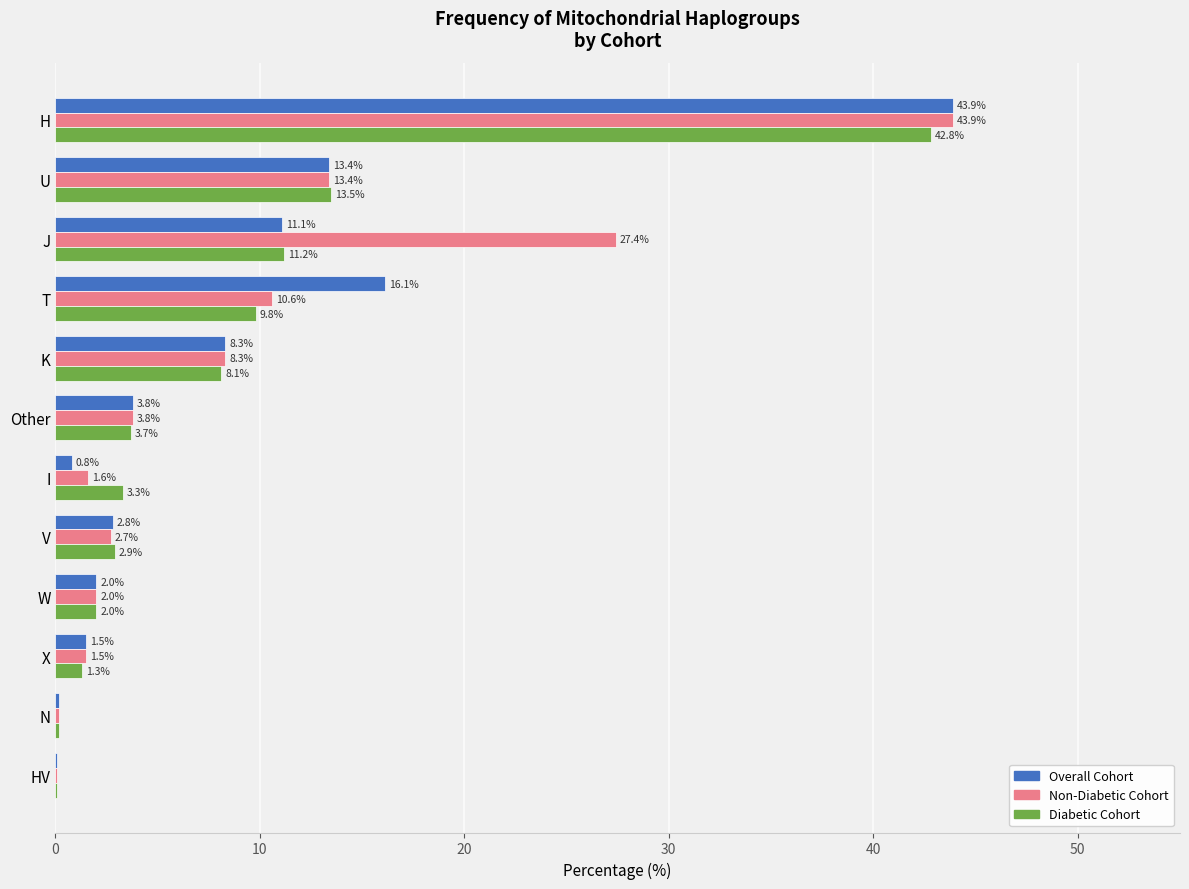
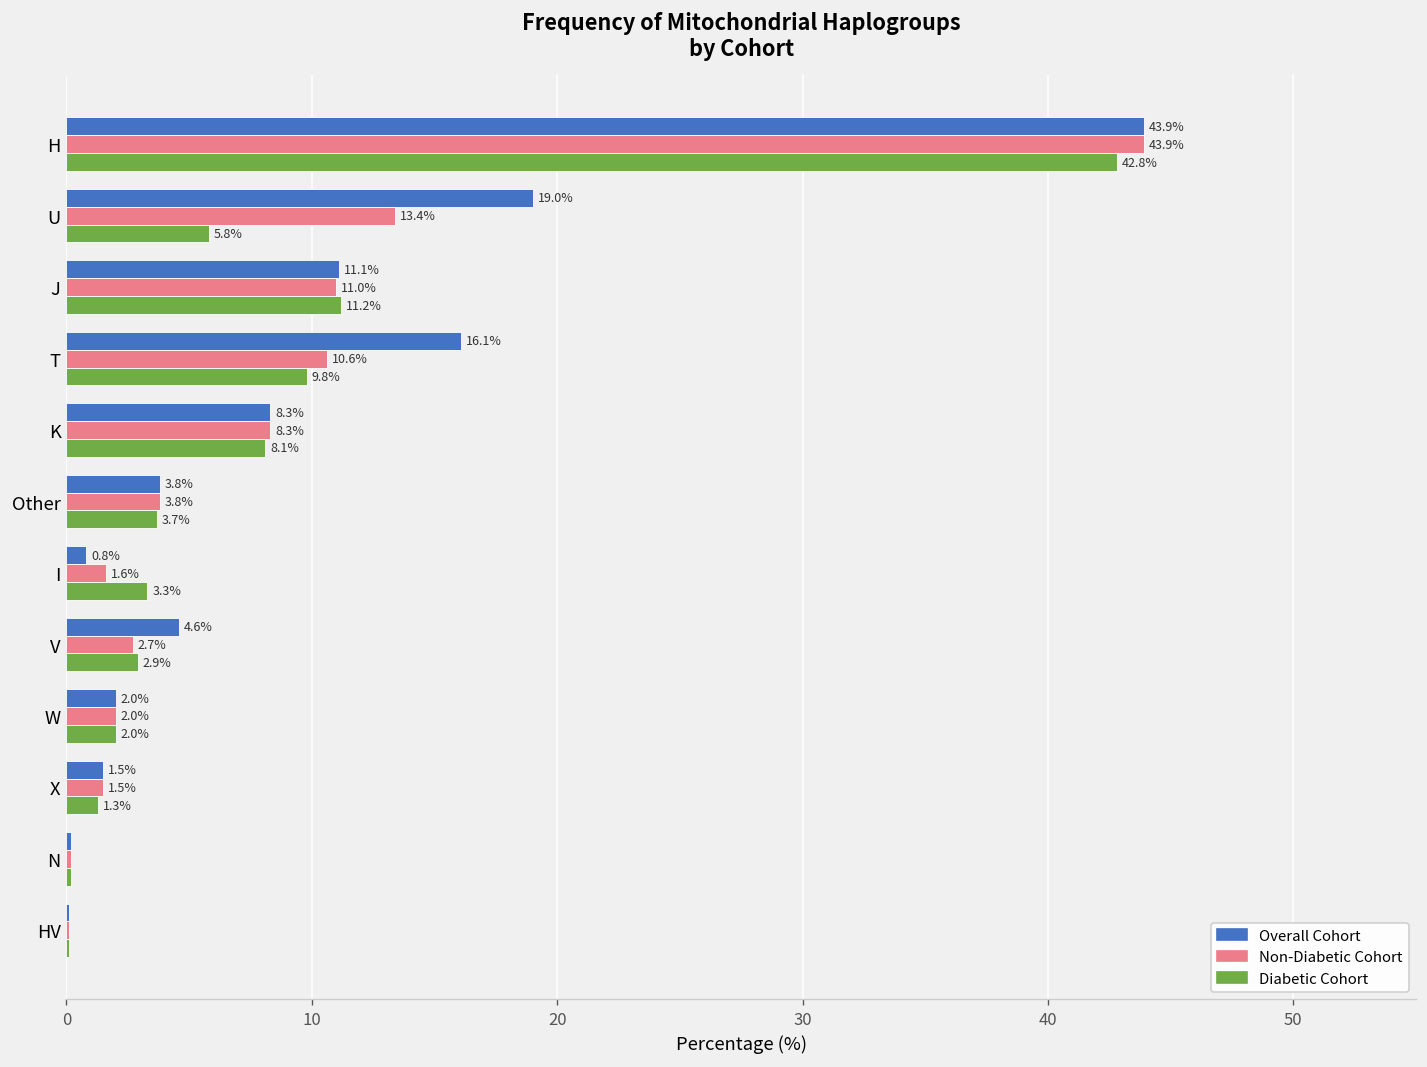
Overall Cohort, U: 13.4% -> 19.0%
Diabetic Cohort, U: 13.5% -> 5.8%
Non-Diabetic Cohort, J: 27.4% -> 11.0%
Overall Cohort, V: 2.8% -> 4.6%
